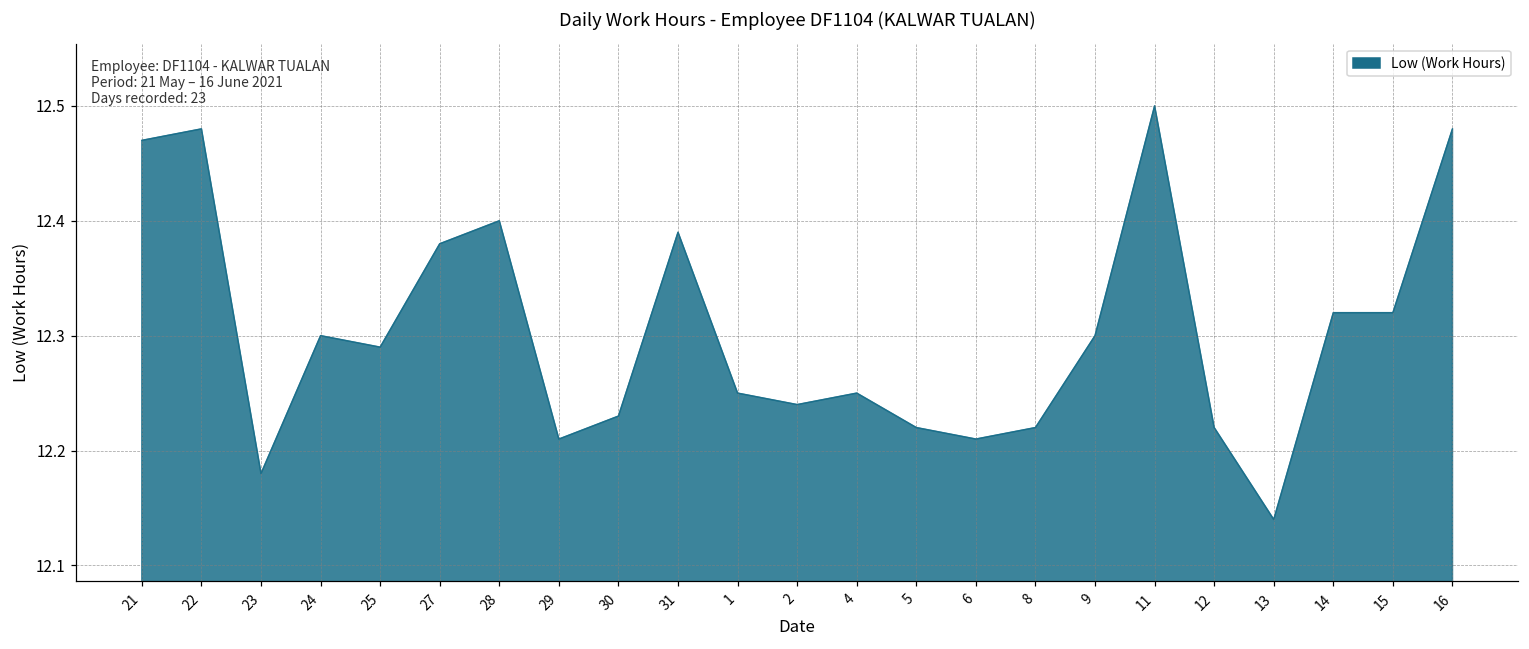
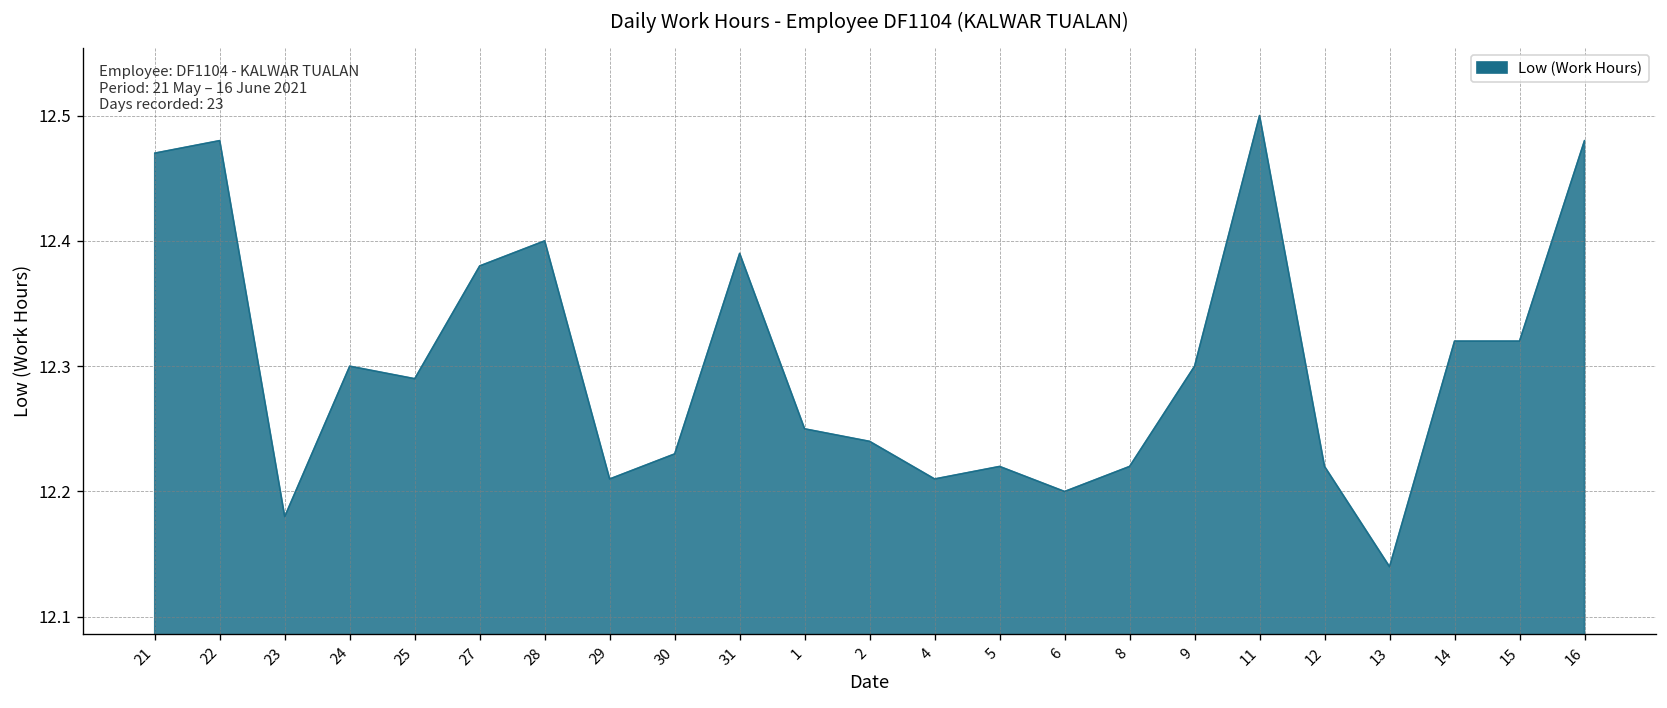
4: 12.25 -> 12.21
6: 12.21 -> 12.20
